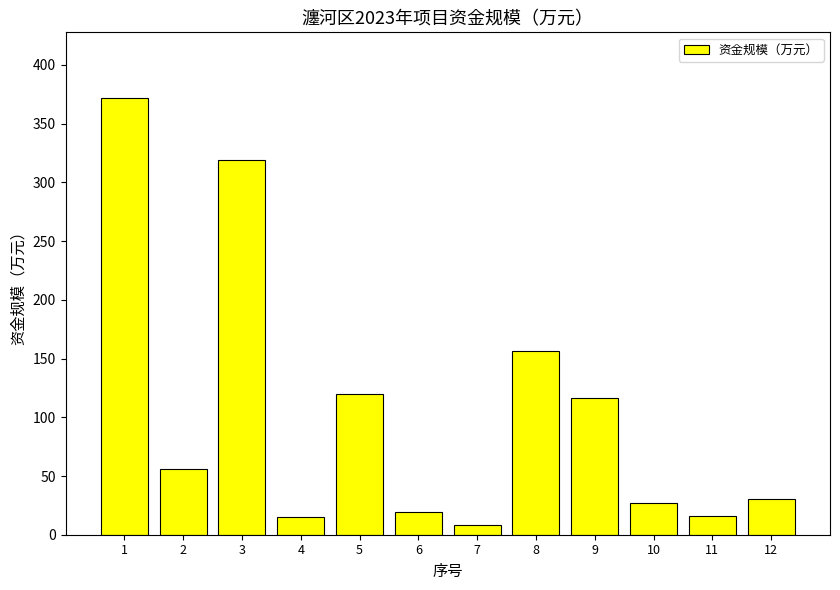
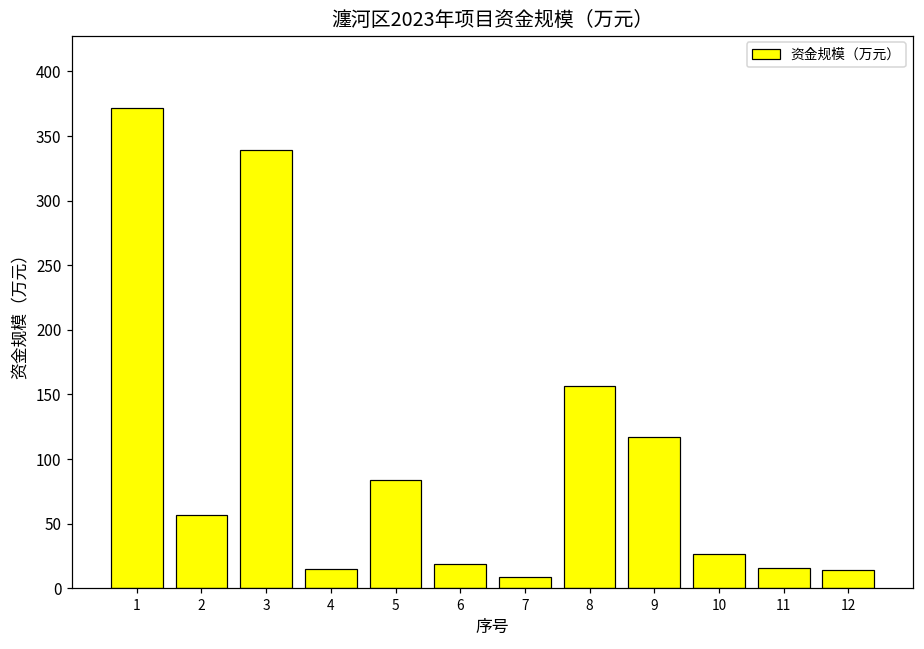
3: 319 -> 339
5: 120 -> 84
12: 30 -> 14
